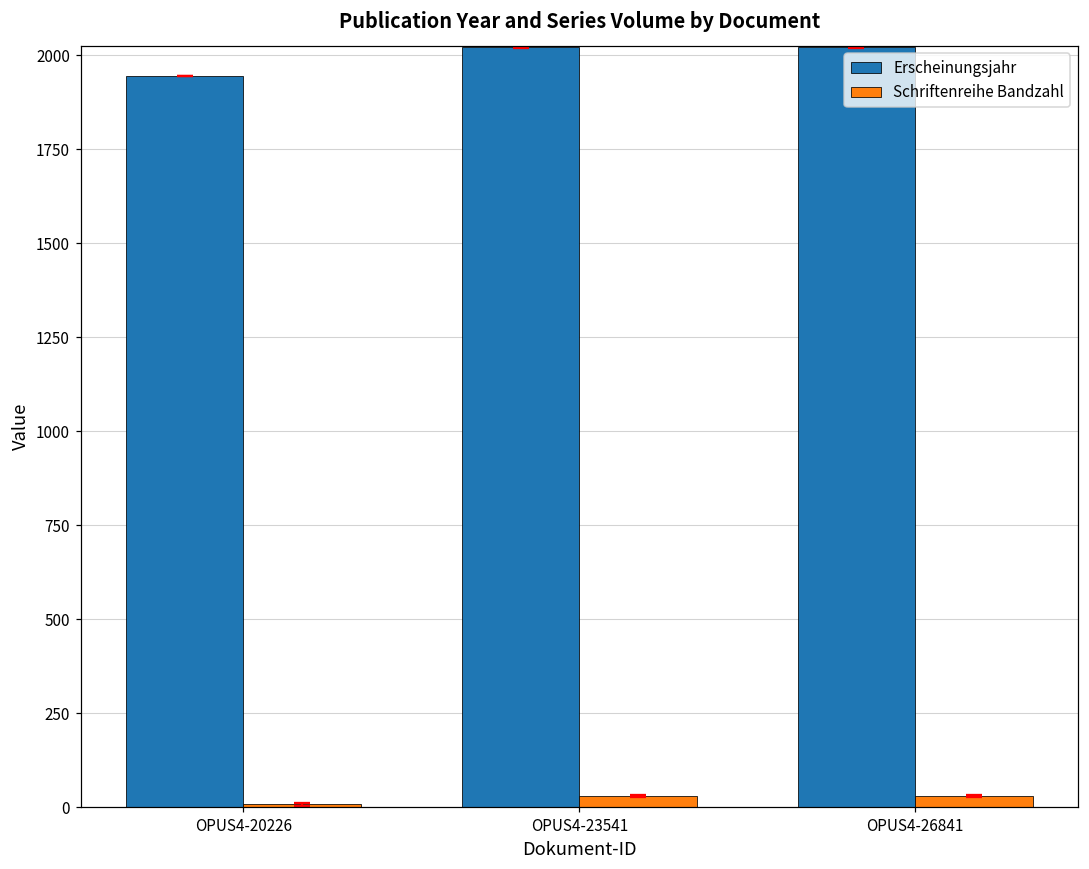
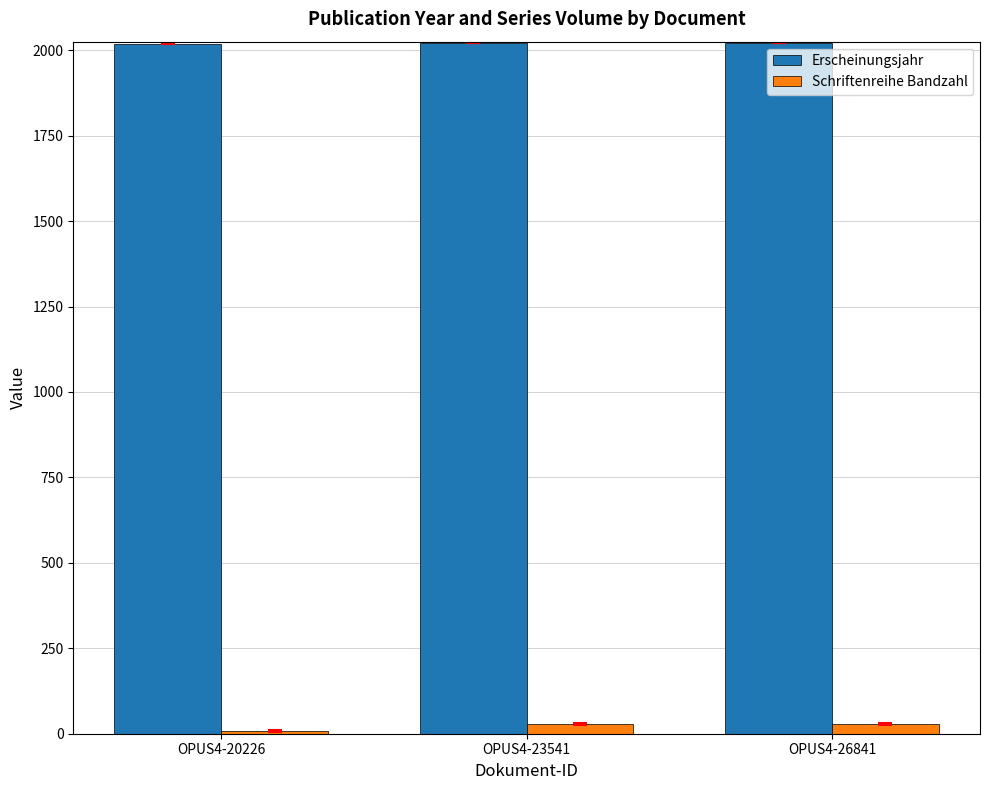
Erscheinungsjahr, OPUS4-20226: 1950 -> 2020
